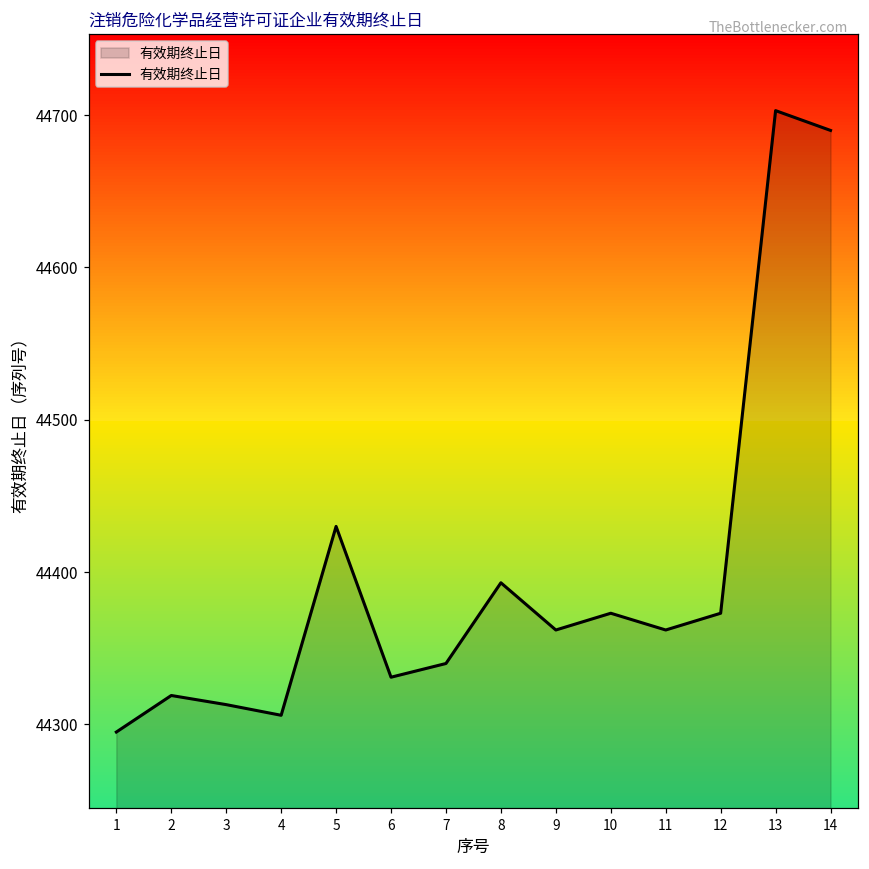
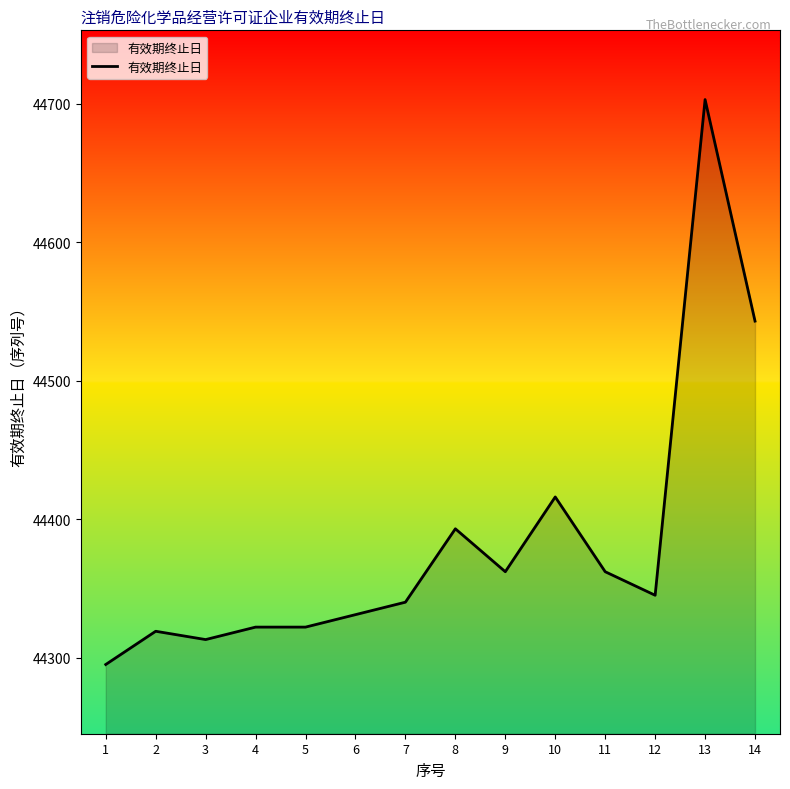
4: 44306 -> 44322
5: 44430 -> 44322
10: 44373 -> 44416
12: 44373 -> 44345
14: 44690 -> 44543
